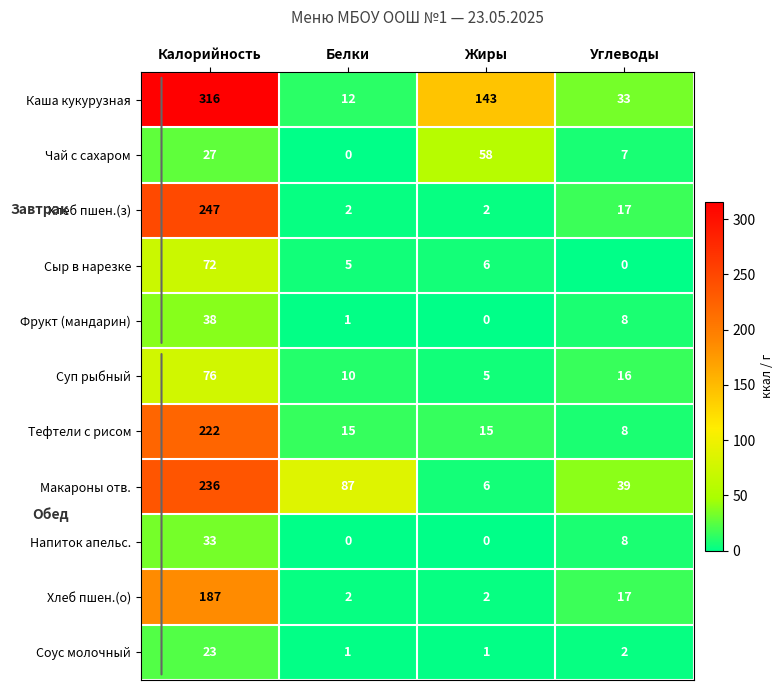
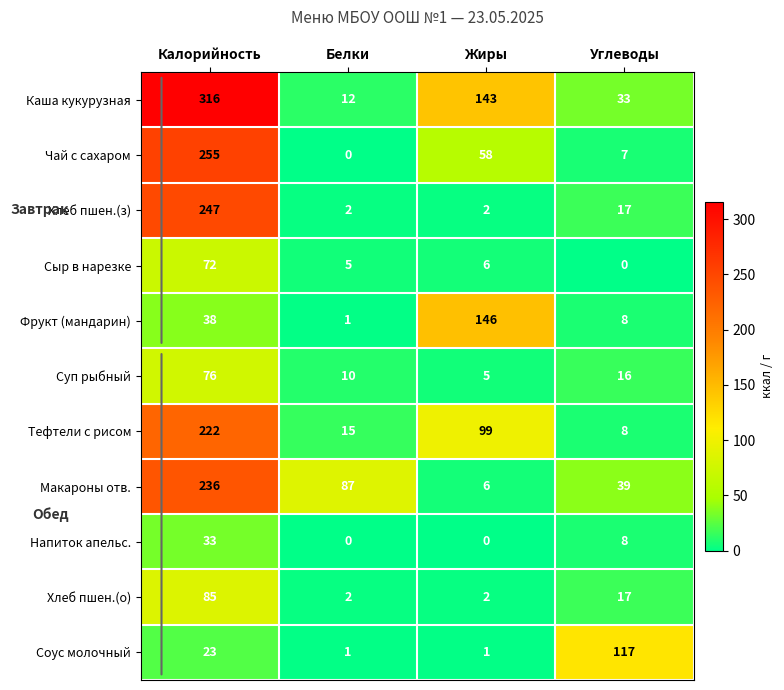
Чай с сахаром, Калорийность: 27 -> 255
Фрукт (мандарин), Жиры: 0 -> 146
Тефтели с рисом, Жиры: 15 -> 99
Хлеб пшен.(о), Калорийность: 187 -> 85
Соус молочный, Углеводы: 2 -> 117
